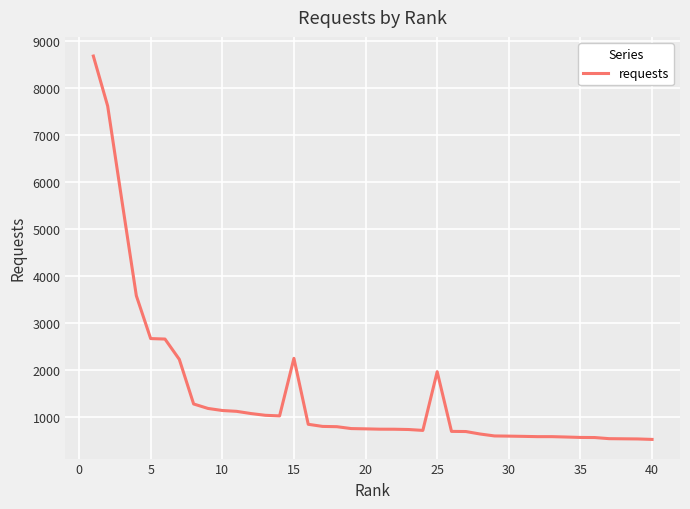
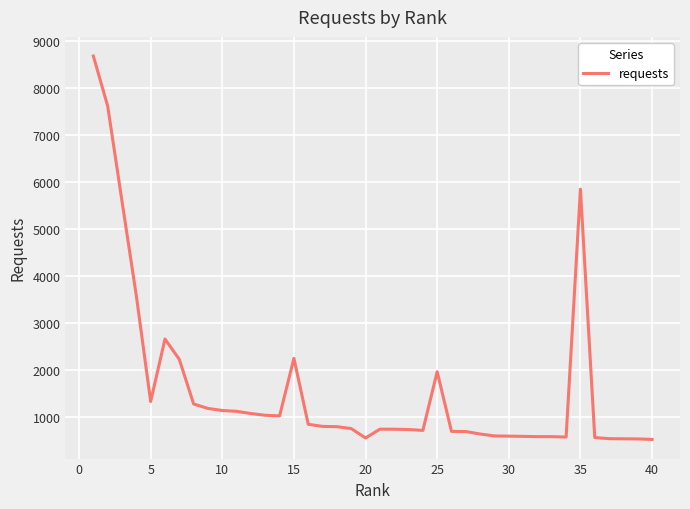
5: 2700 -> 1300
20: 700 -> 600
35: 600 -> 5900
